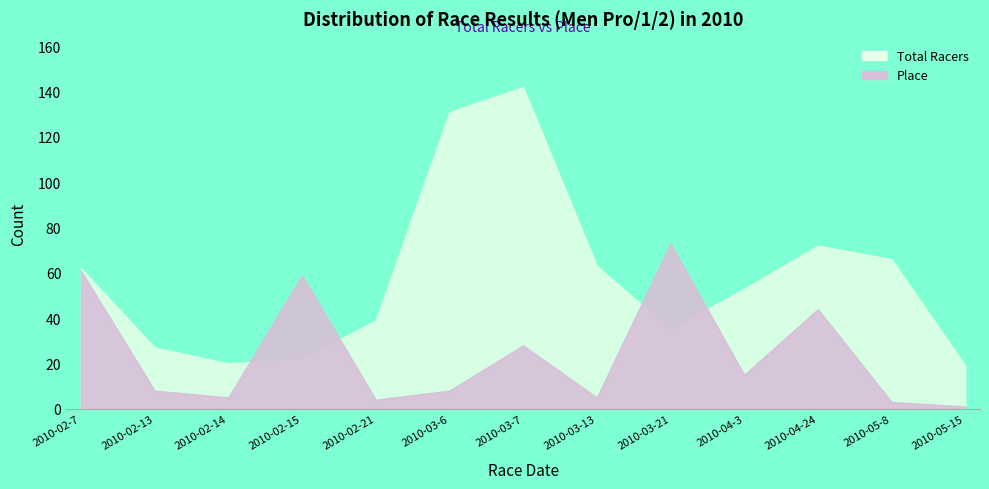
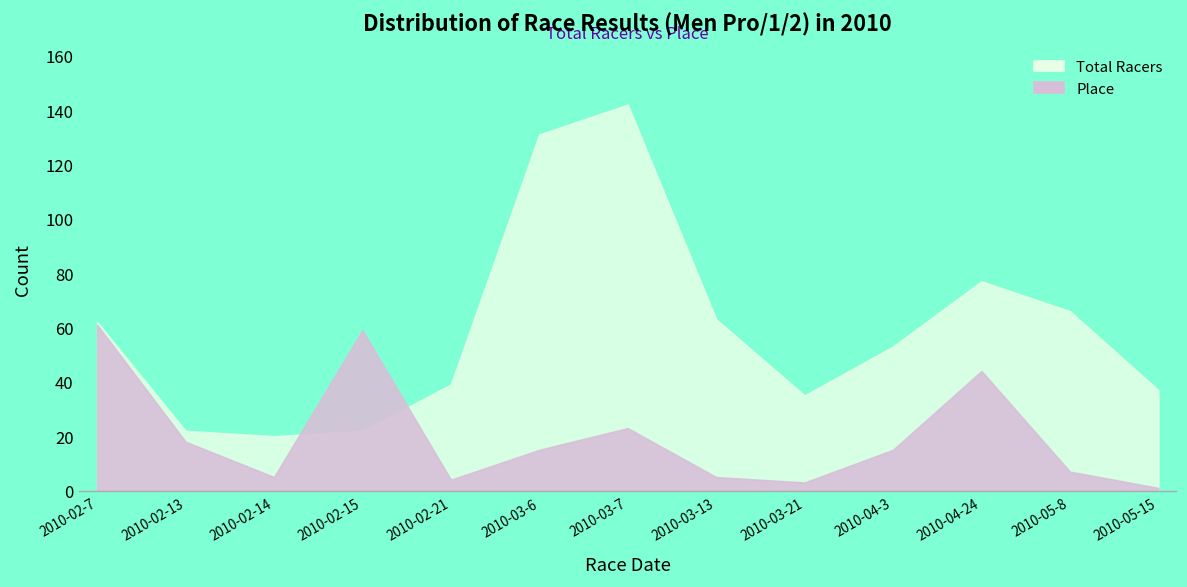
Total Racers, 2010-02-13: 27 -> 22
Place, 2010-02-13: 8 -> 18
Place, 2010-03-6: 8 -> 15
Place, 2010-03-7: 28 -> 23
Place, 2010-03-21: 73 -> 3
Total Racers, 2010-04-24: 72 -> 77
Place, 2010-05-8: 3 -> 7
Total Racers, 2010-05-15: 19 -> 37
